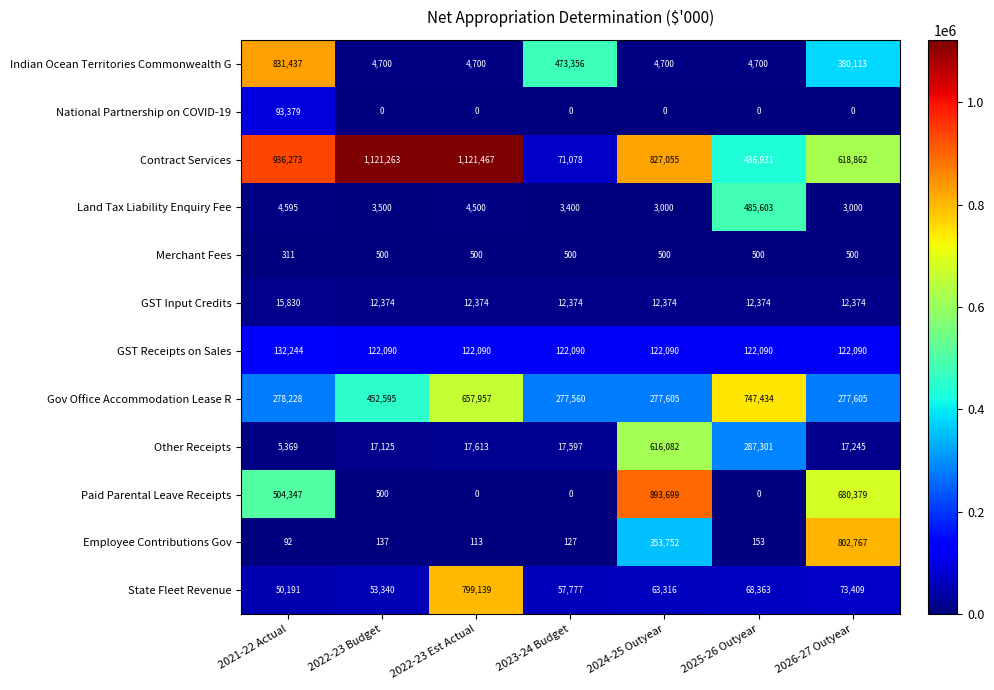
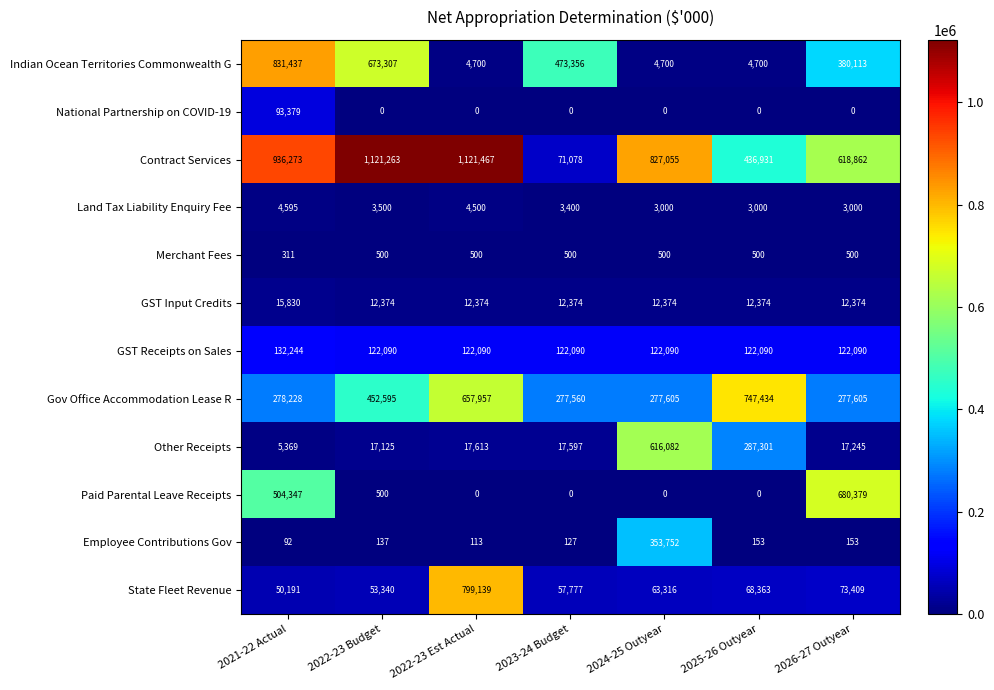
Indian Ocean Territories Commonwealth G, 2022-23 Budget: 4,700 -> 673,307
Land Tax Liability Enquiry Fee, 2025-26 Outyear: 485,603 -> 3,000
Paid Parental Leave Receipts, 2024-25 Outyear: 893,699 -> 0
Employee Contributions Gov, 2026-27 Outyear: 802,767 -> 153
